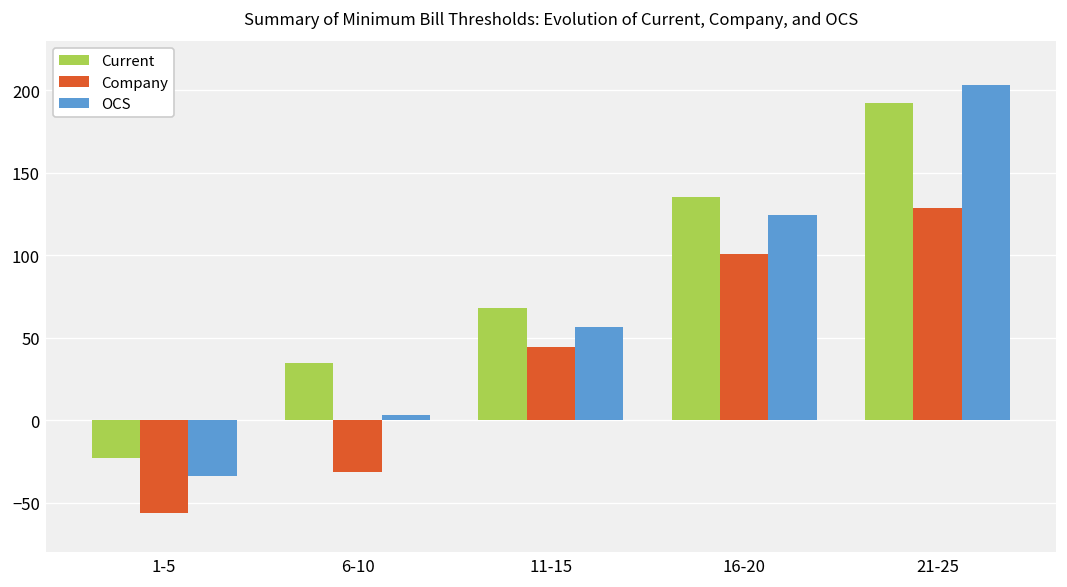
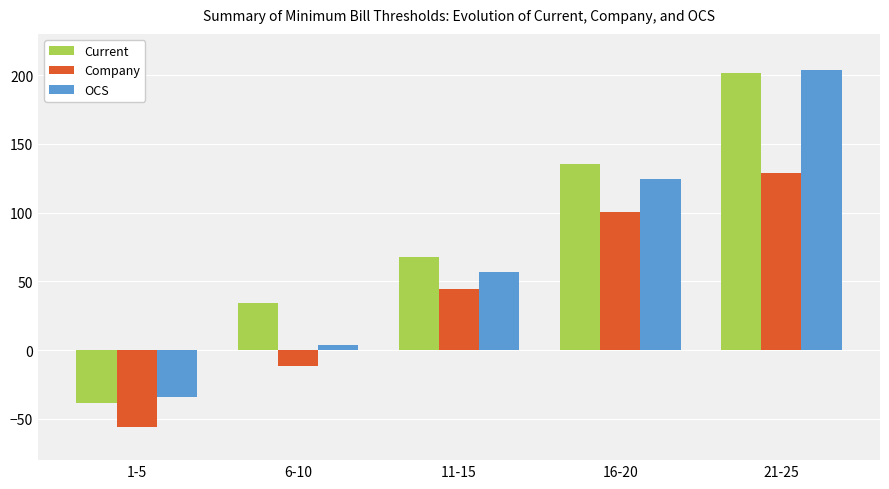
Current, 1-5: -23 -> -39
Company, 6-10: -31 -> -11
Current, 21-25: 192 -> 202
